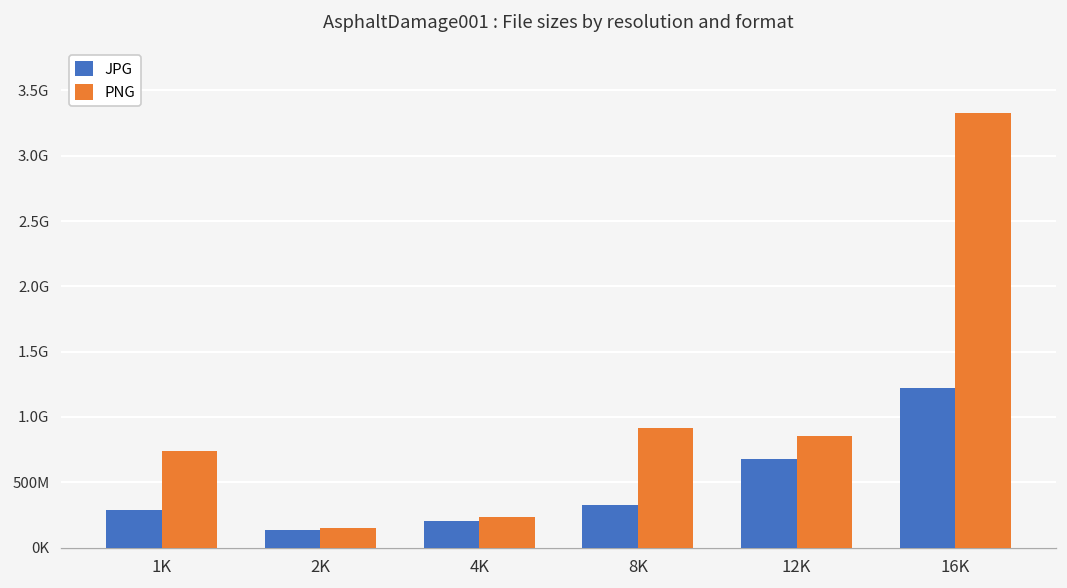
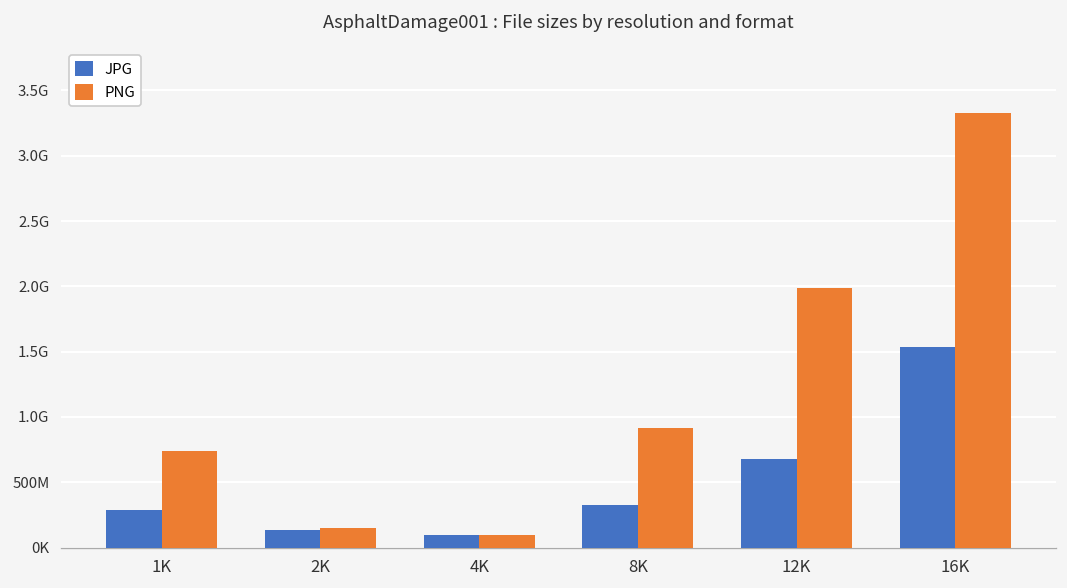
JPG, 4K: 200000000 -> 90000000
PNG, 4K: 240000000 -> 90000000
PNG, 12K: 850000000 -> 1990000000
JPG, 16K: 1220000000 -> 1540000000
